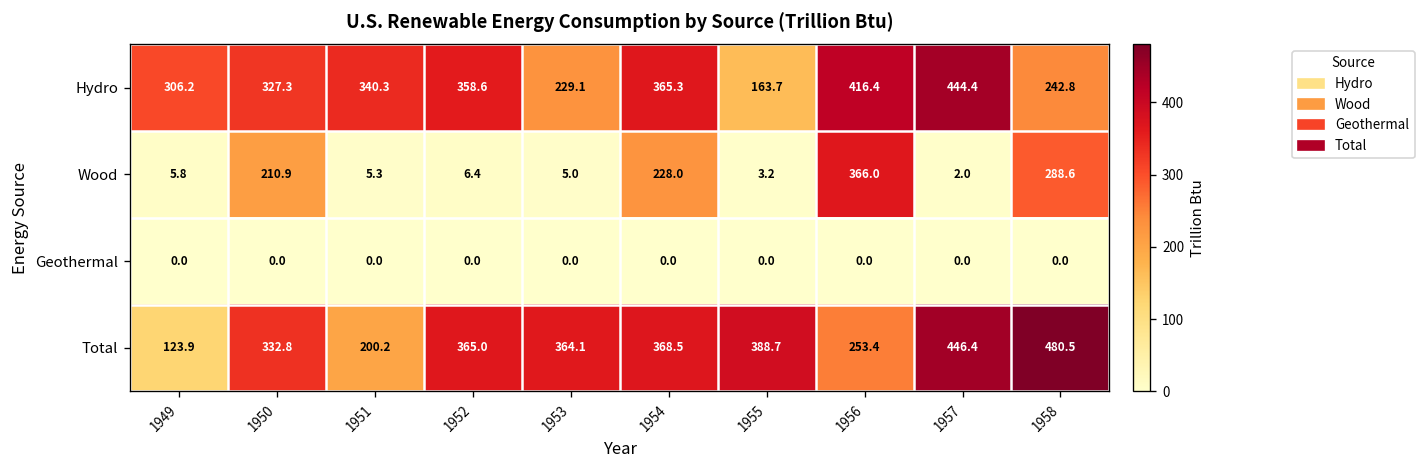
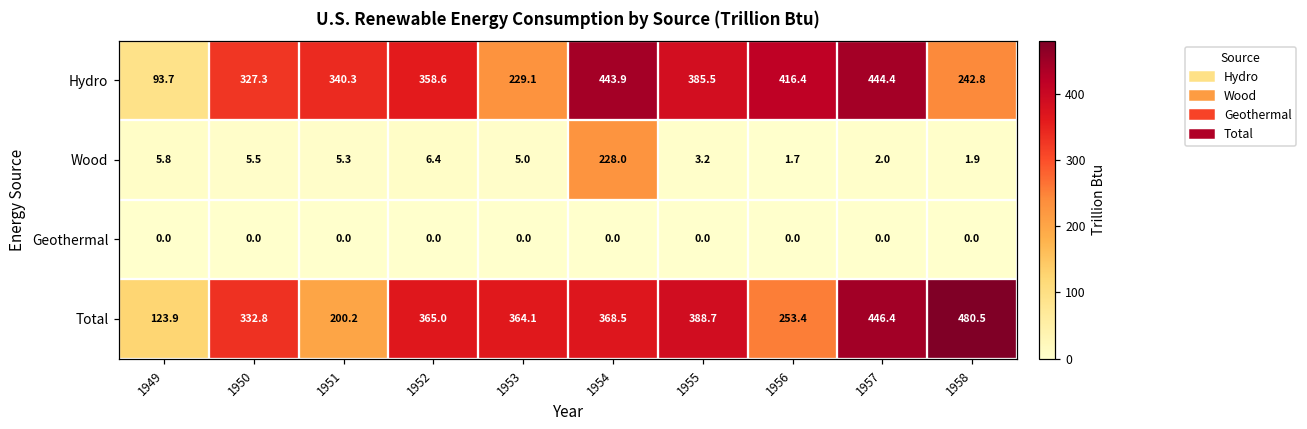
Hydro, 1949: 306.2 -> 93.7
Hydro, 1954: 365.3 -> 443.9
Hydro, 1955: 163.7 -> 385.5
Wood, 1950: 210.9 -> 5.5
Wood, 1956: 366.0 -> 1.7
Wood, 1958: 288.6 -> 1.9
